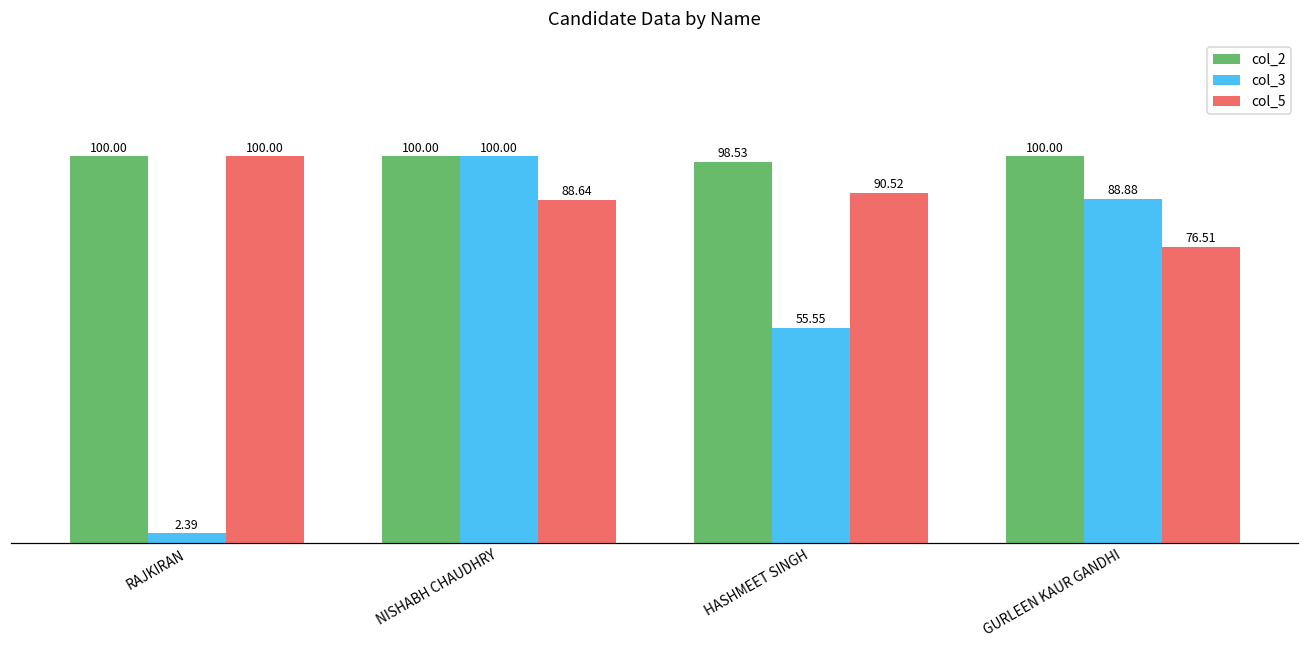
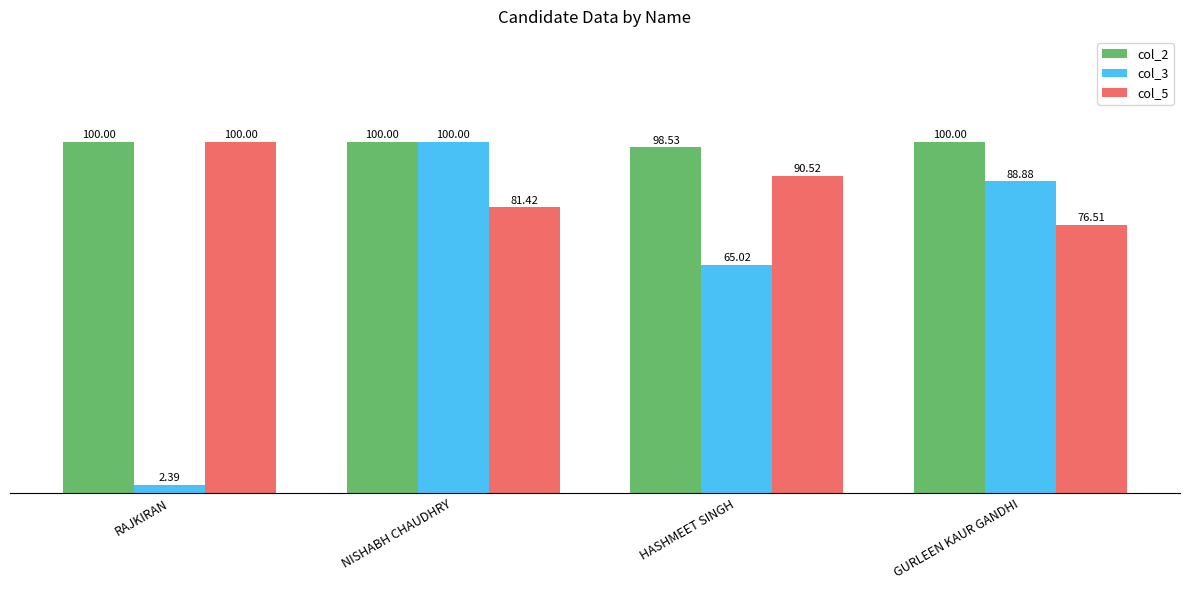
col_5, NISHABH CHAUDHRY: 88.64 -> 81.42
col_3, HASHMEET SINGH: 55.55 -> 65.02
